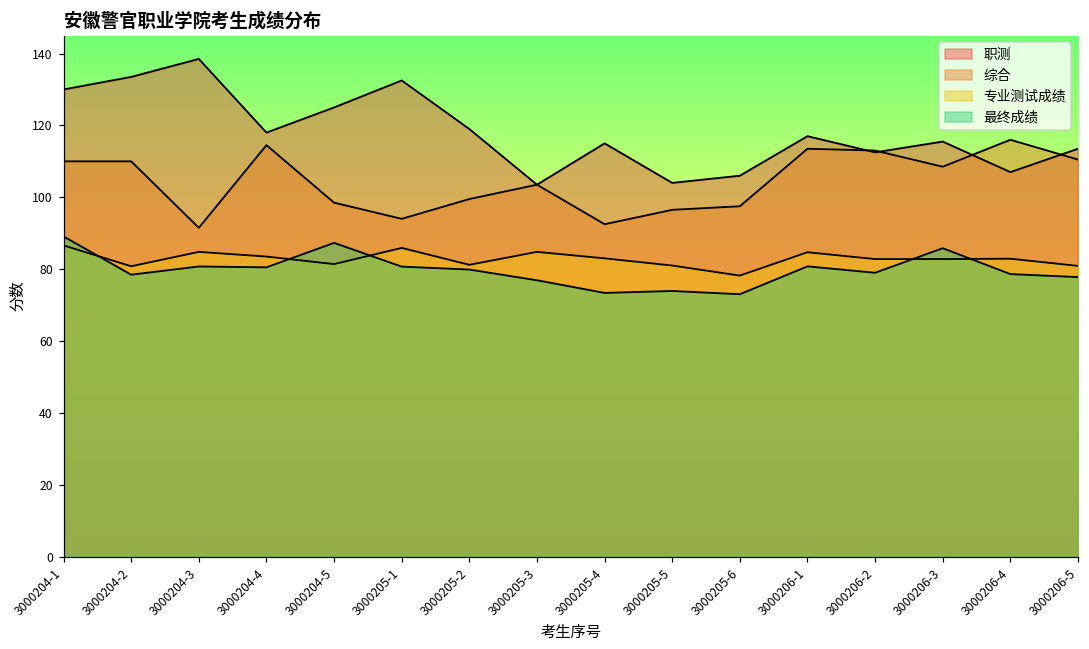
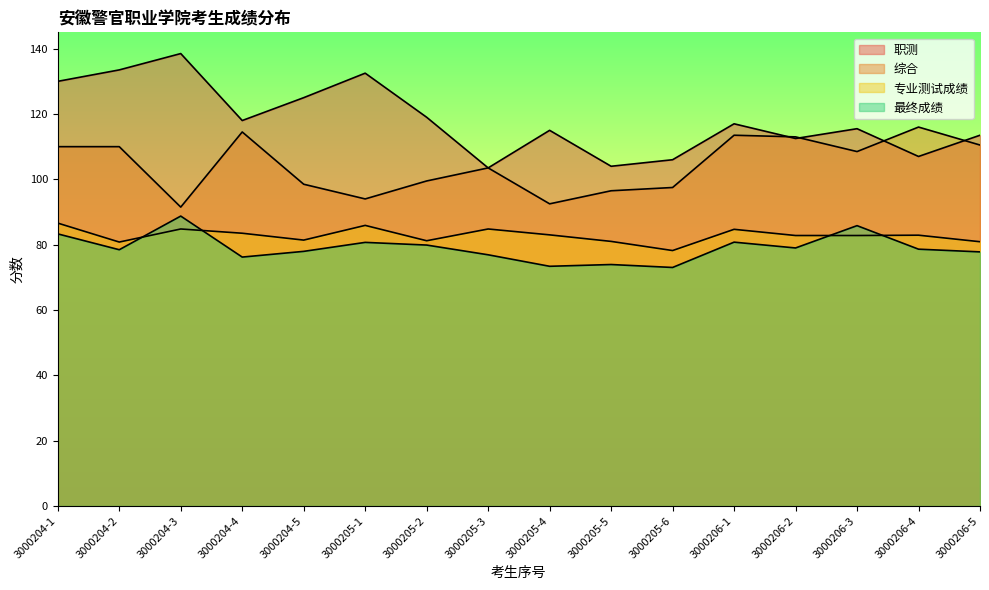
最终成绩, 3000204-1: 89 -> 83
最终成绩, 3000204-3: 81 -> 89
最终成绩, 3000204-4: 81 -> 76
最终成绩, 3000204-5: 87 -> 78
